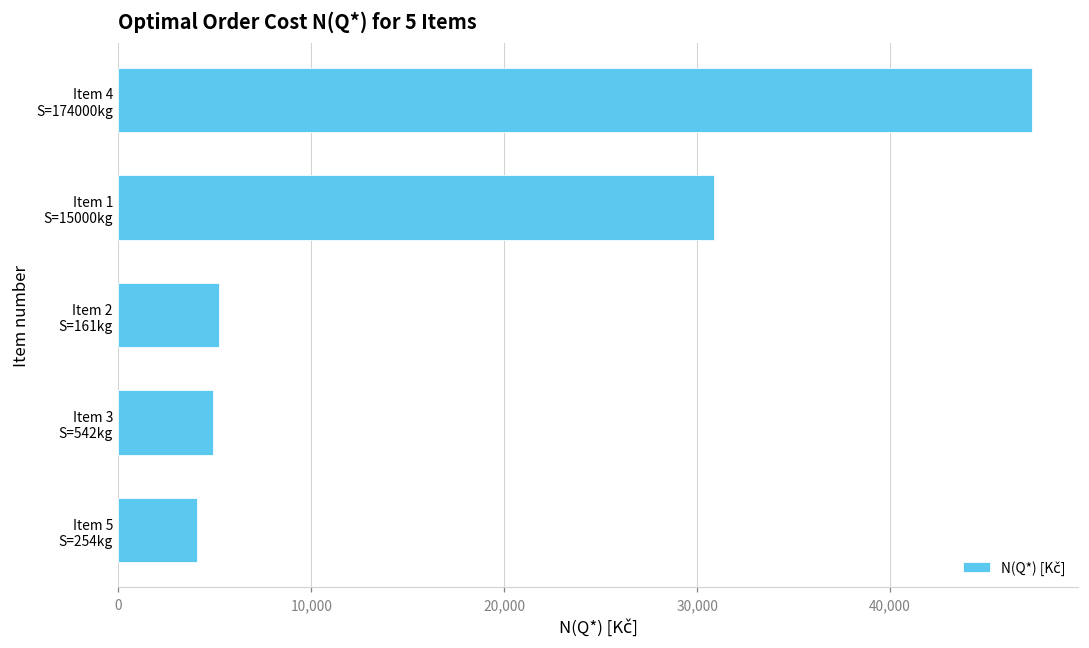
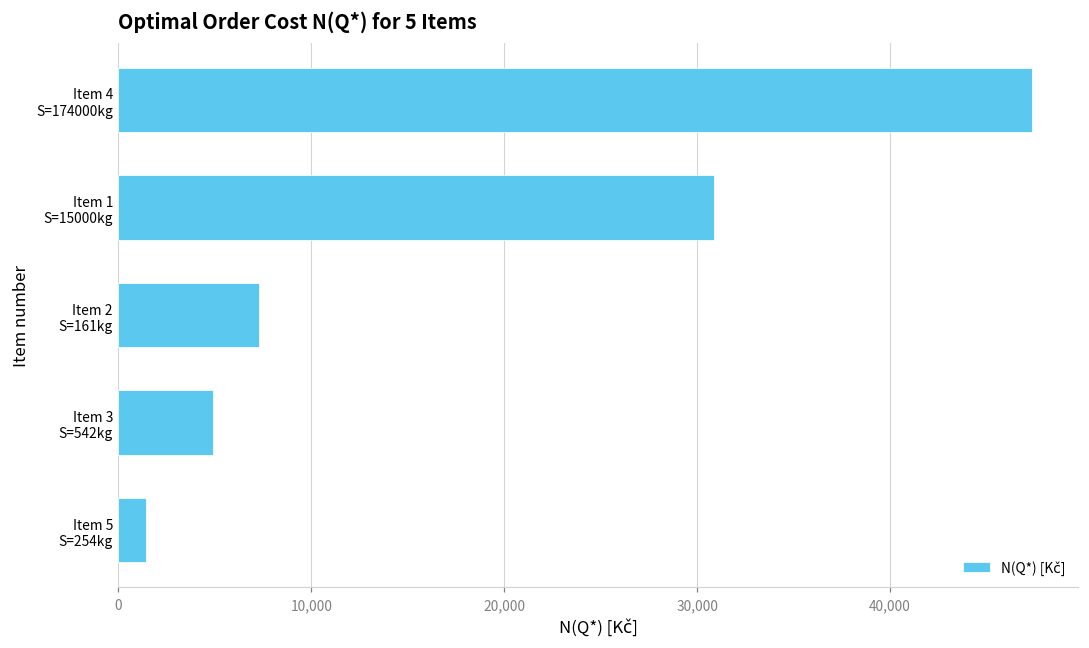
Item 2 S=161kg: 5,200 -> 7,300
Item 5 S=254kg: 4,100 -> 1,500
